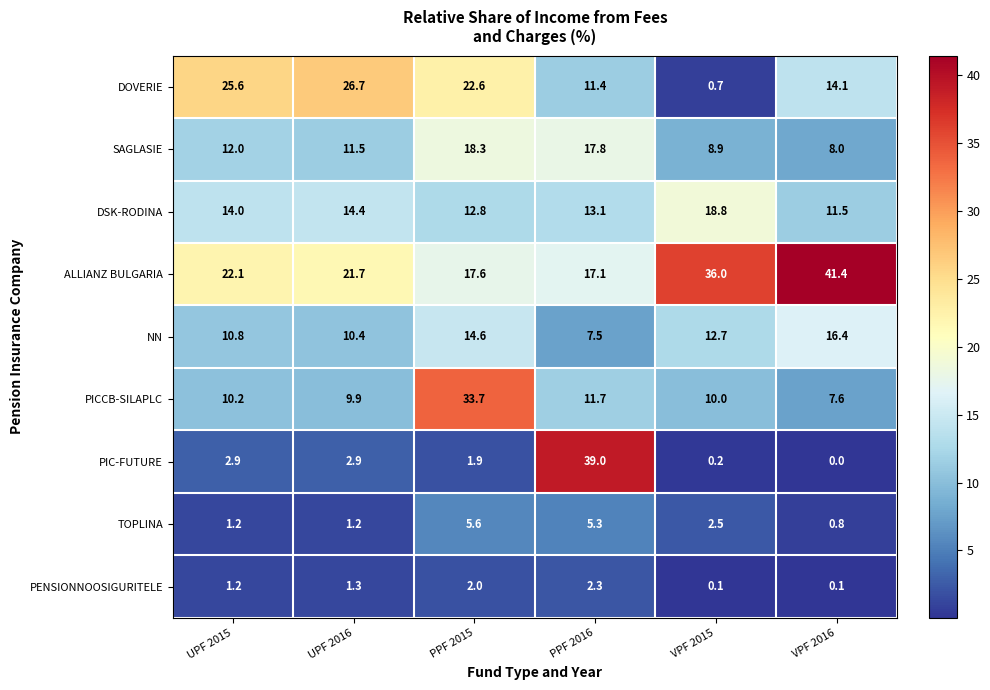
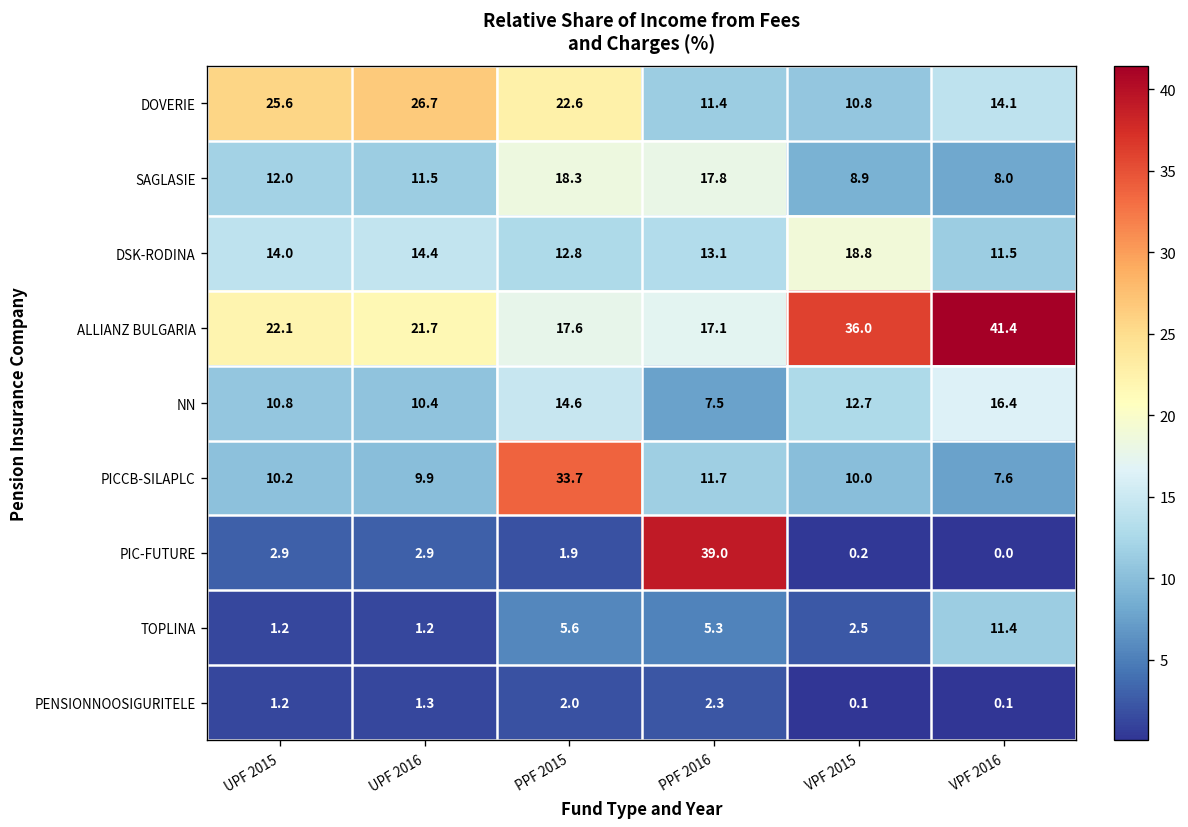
DOVERIE, VPF 2015: 0.7 -> 10.8
TOPLINA, VPF 2016: 0.8 -> 11.4
